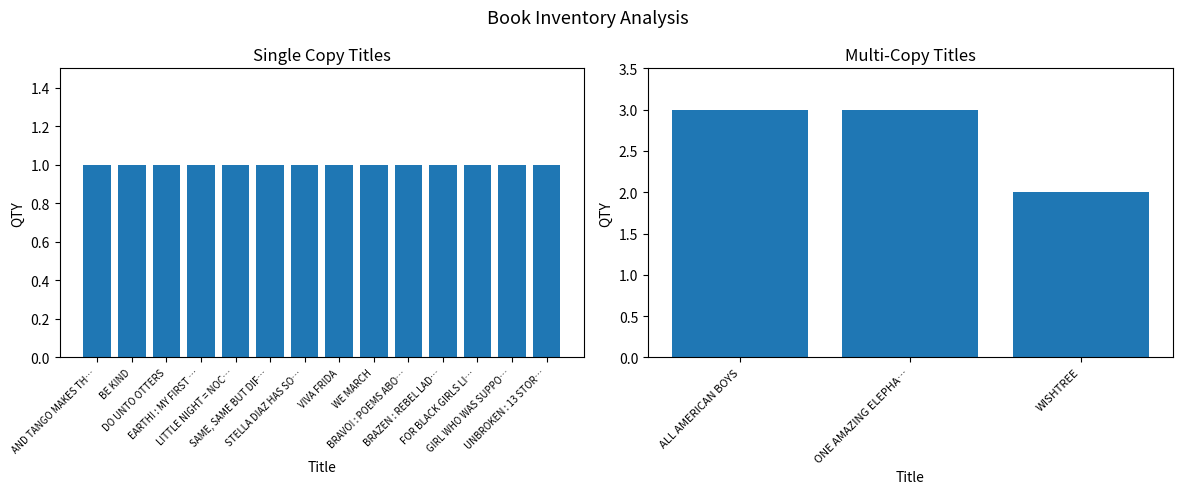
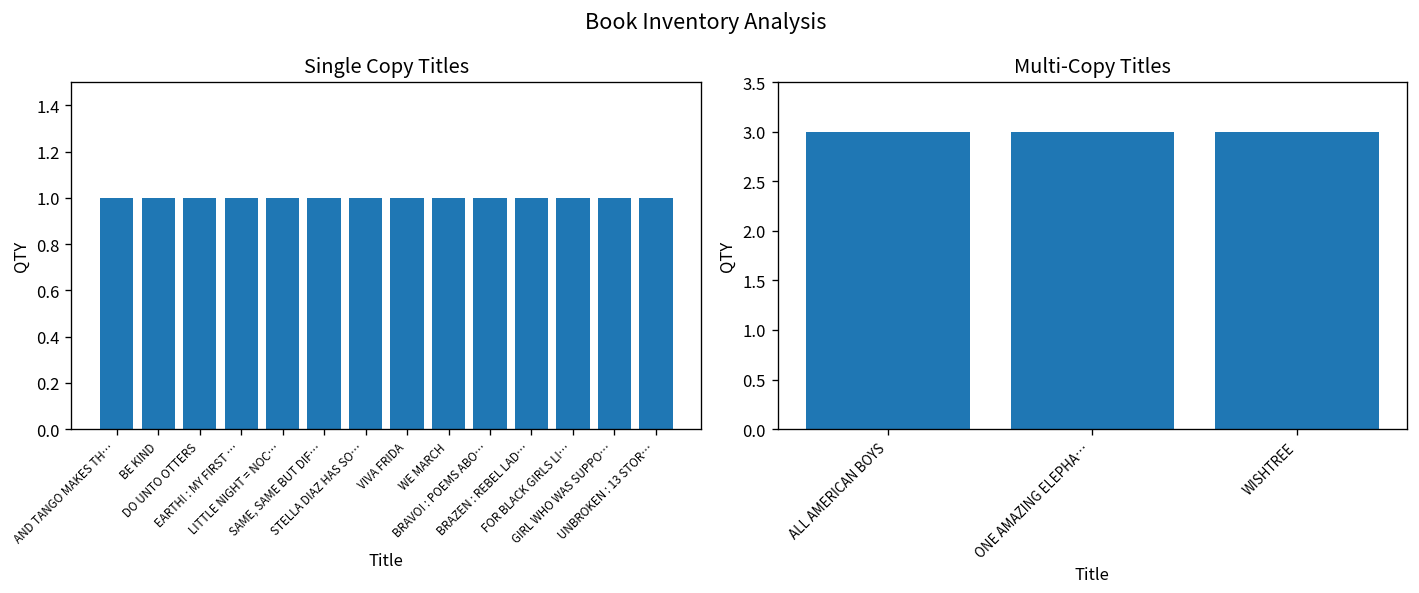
Multi-Copy Titles, WISHTREE: 2 -> 3
